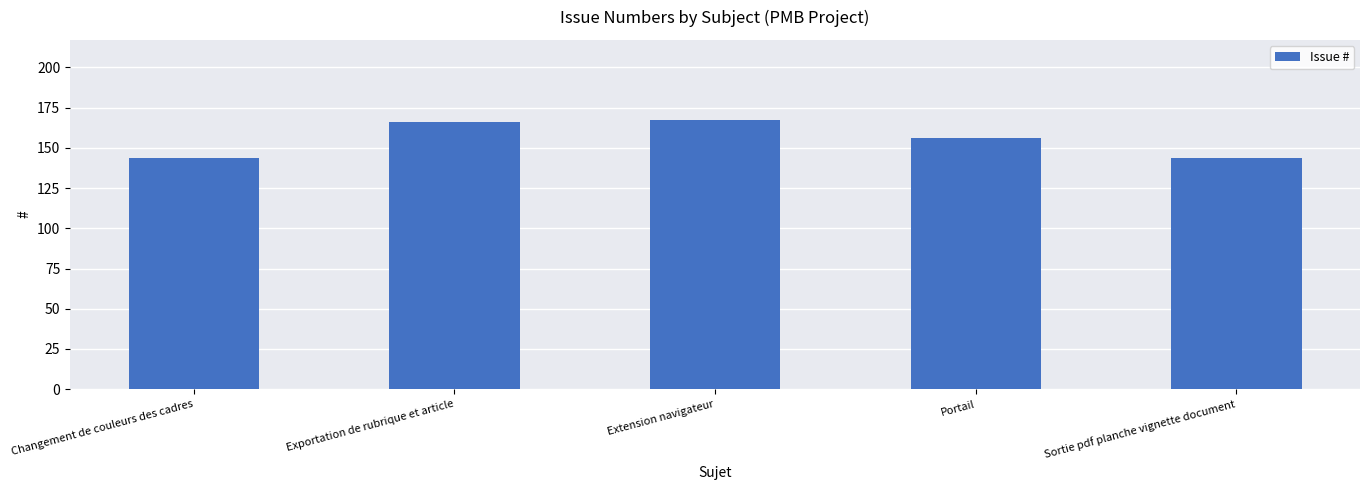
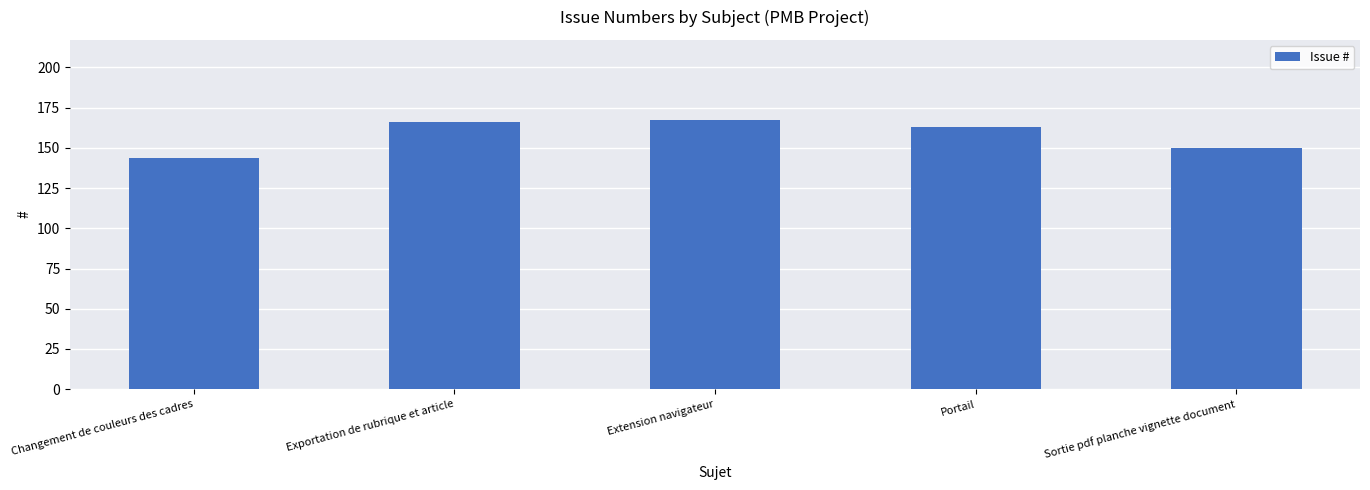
Portail: 156 -> 163
Sortie pdf planche vignette document: 144 -> 150
